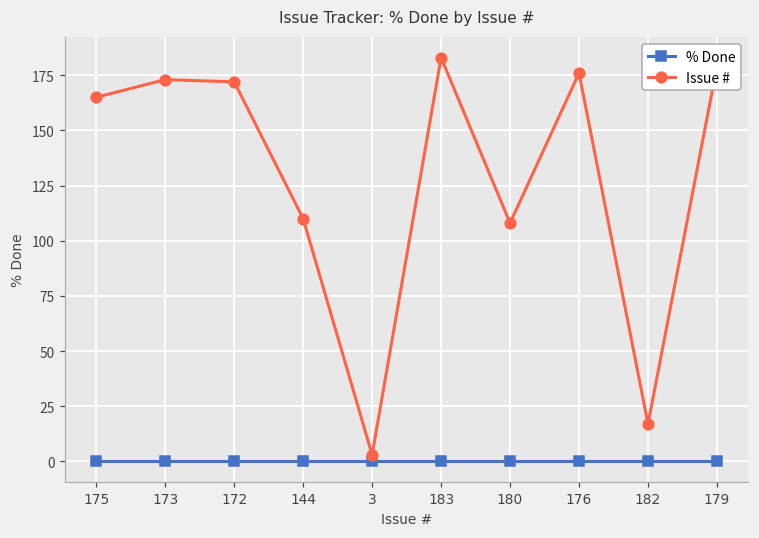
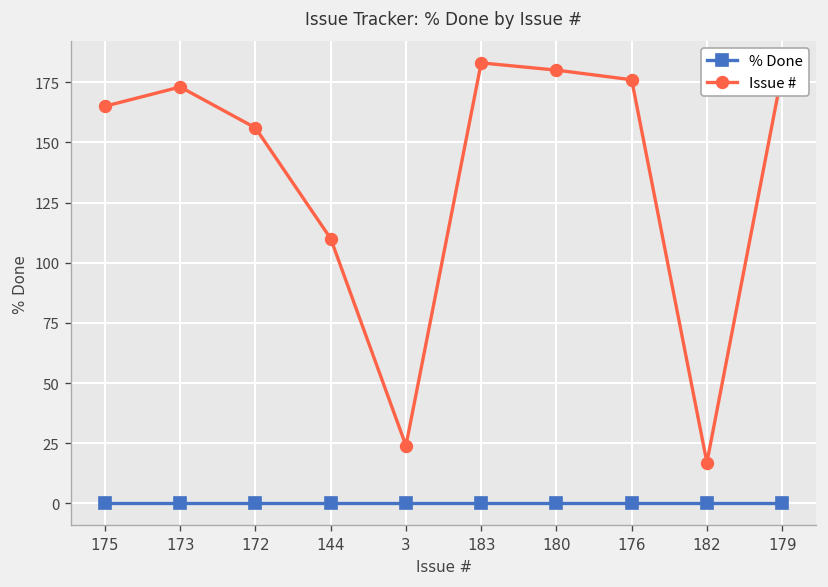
Issue #, 172: 172 -> 156
Issue #, 3: 3 -> 24
Issue #, 180: 108 -> 180
